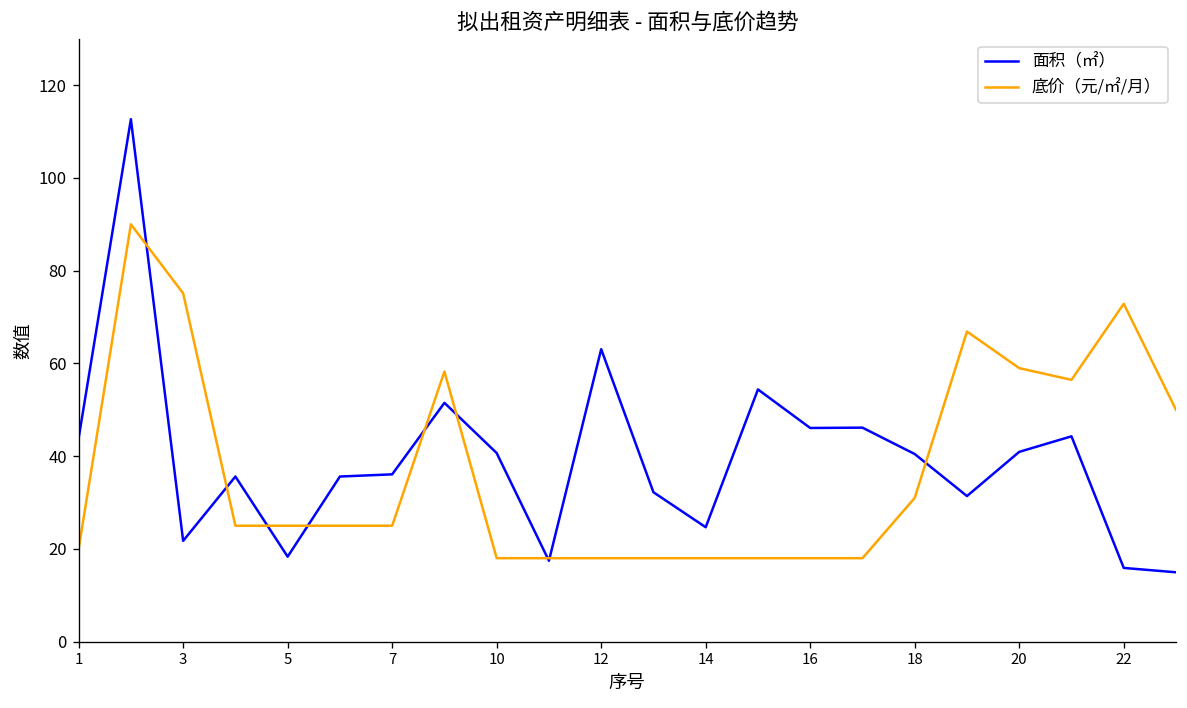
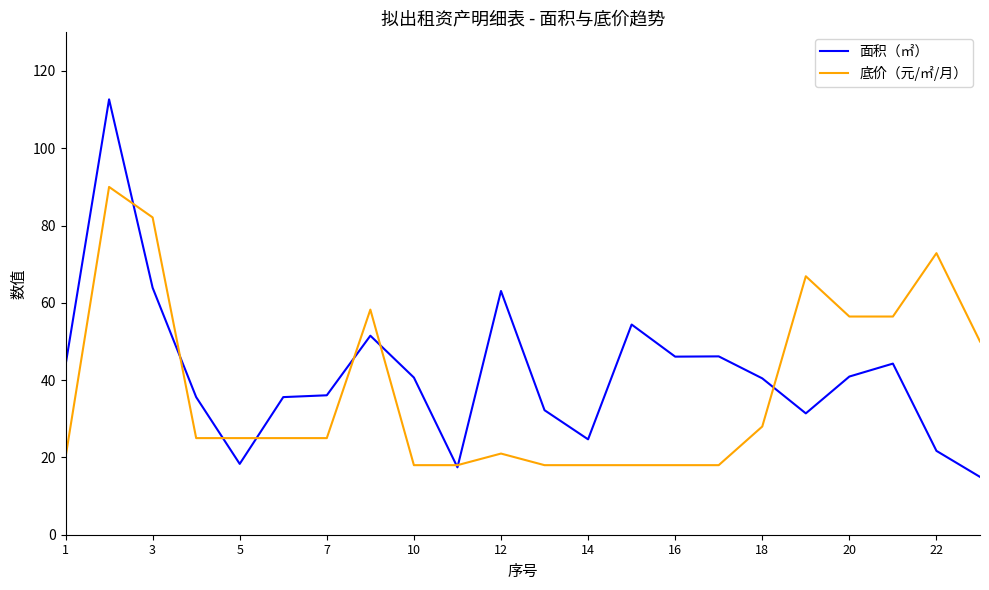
面积（㎡）, 3: 22 -> 64
底价（元/㎡/月）, 3: 75 -> 82
底价（元/㎡/月）, 12: 18 -> 21
底价（元/㎡/月）, 18: 31 -> 28
底价（元/㎡/月）, 20: 59 -> 56
面积（㎡）, 22: 16 -> 22
